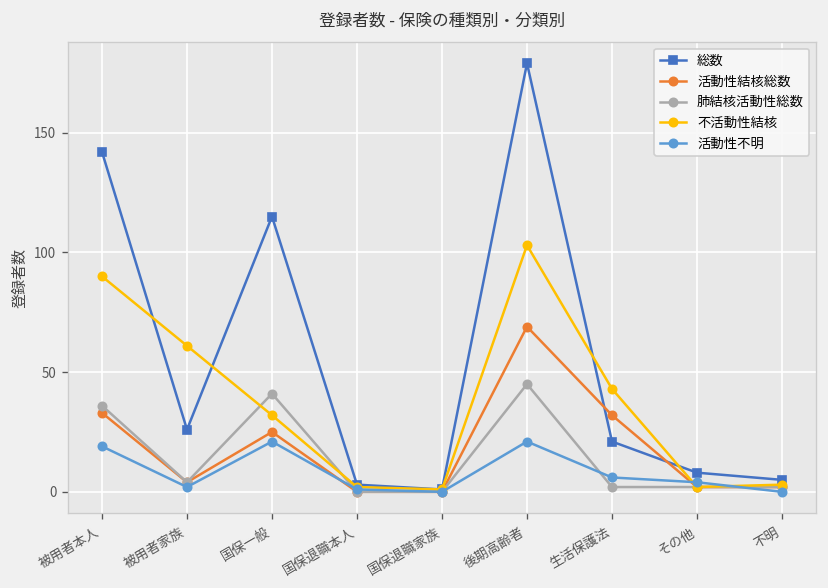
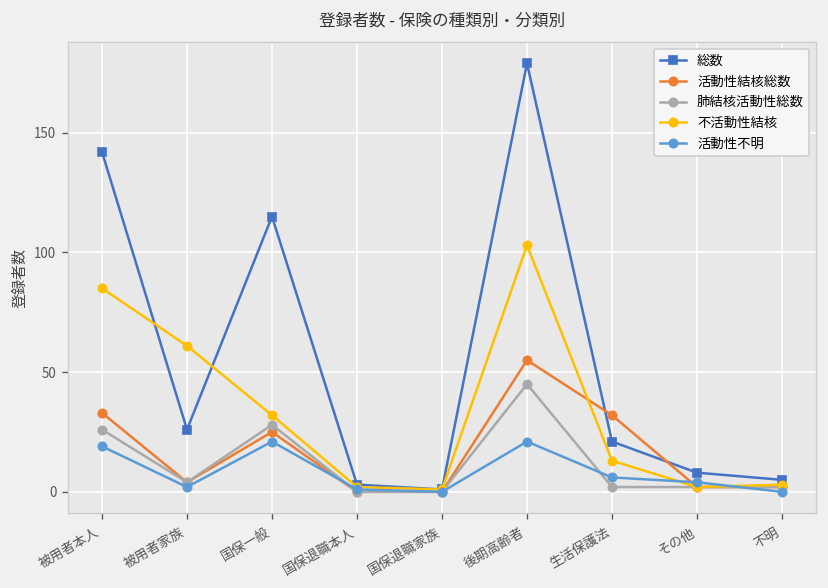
肺結核活動性総数, 被用者本人: 36 -> 26
不活動性結核, 被用者本人: 90 -> 85
肺結核活動性総数, 国保一般: 41 -> 28
活動性結核総数, 後期高齢者: 69 -> 55
不活動性結核, 生活保護法: 43 -> 13
